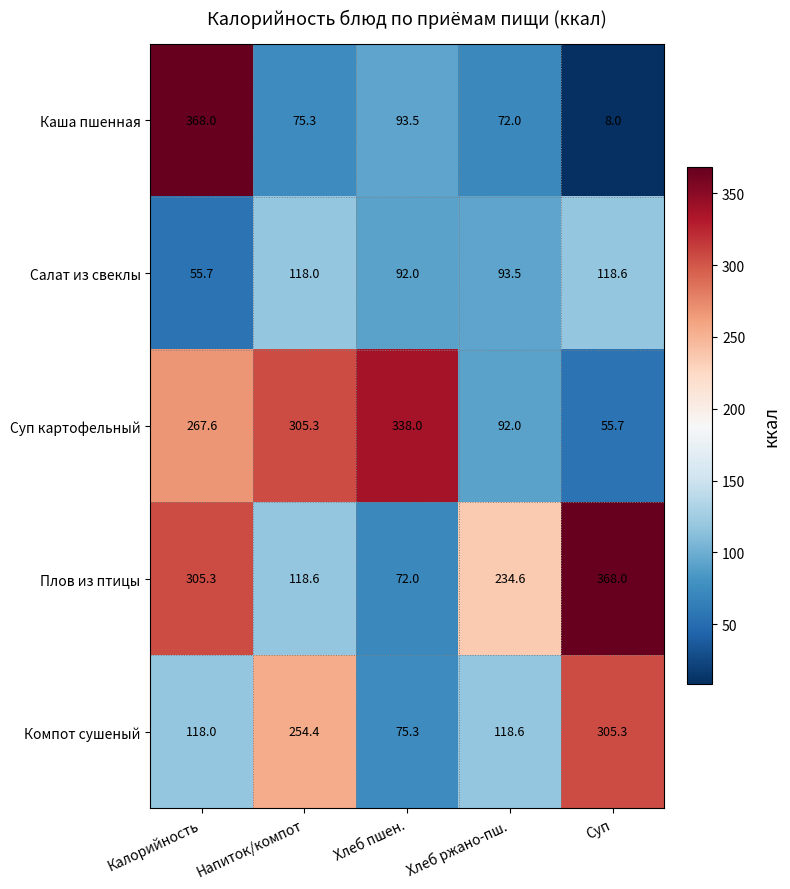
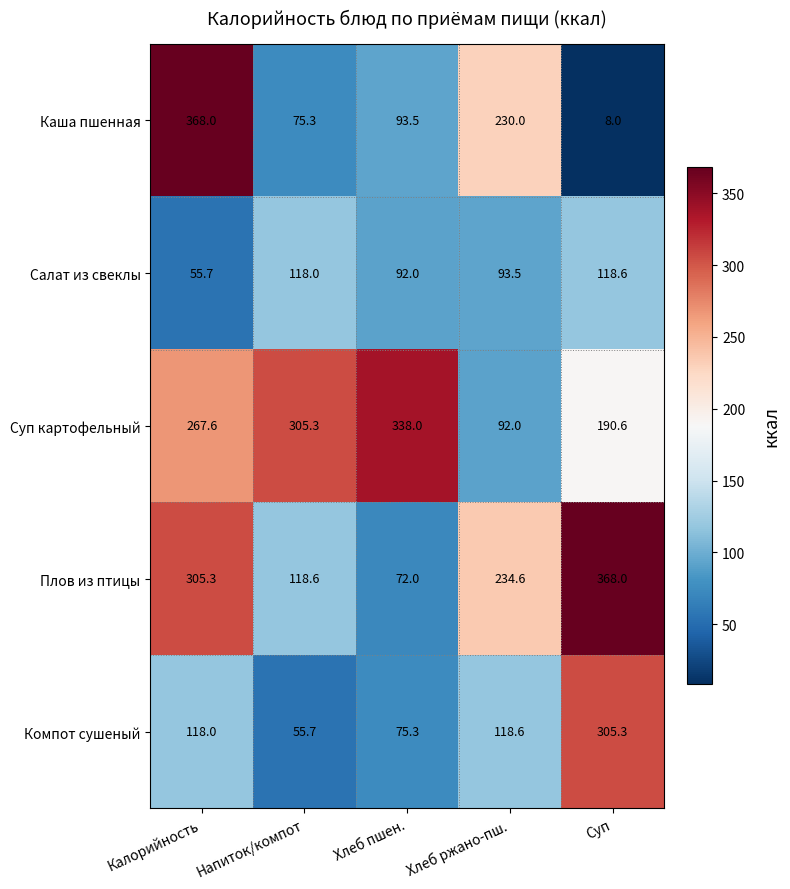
Каша пшенная, Хлеб ржано-пш.: 72.0 -> 230.0
Суп картофельный, Суп: 55.7 -> 190.6
Компот сушеный, Напиток/компот: 254.4 -> 55.7
